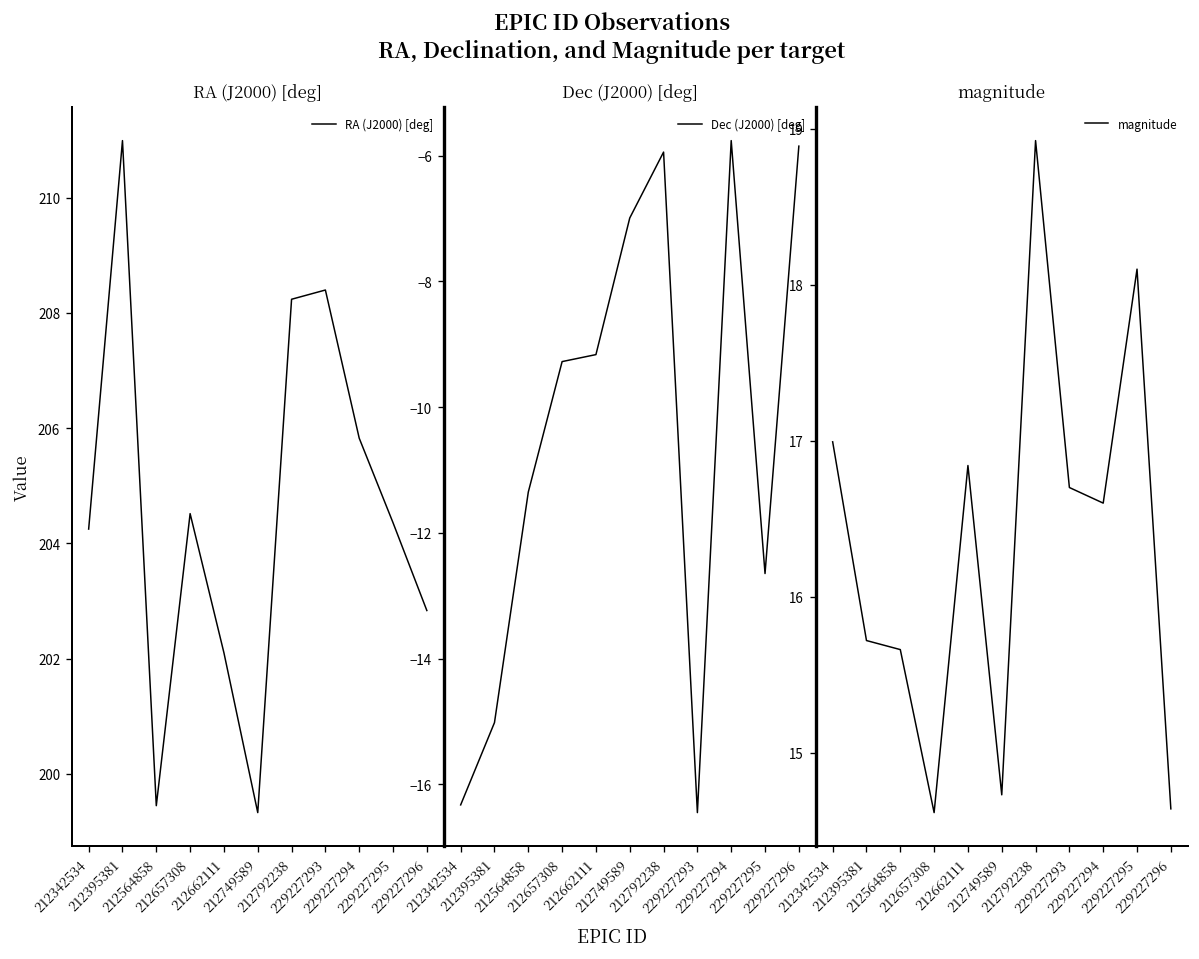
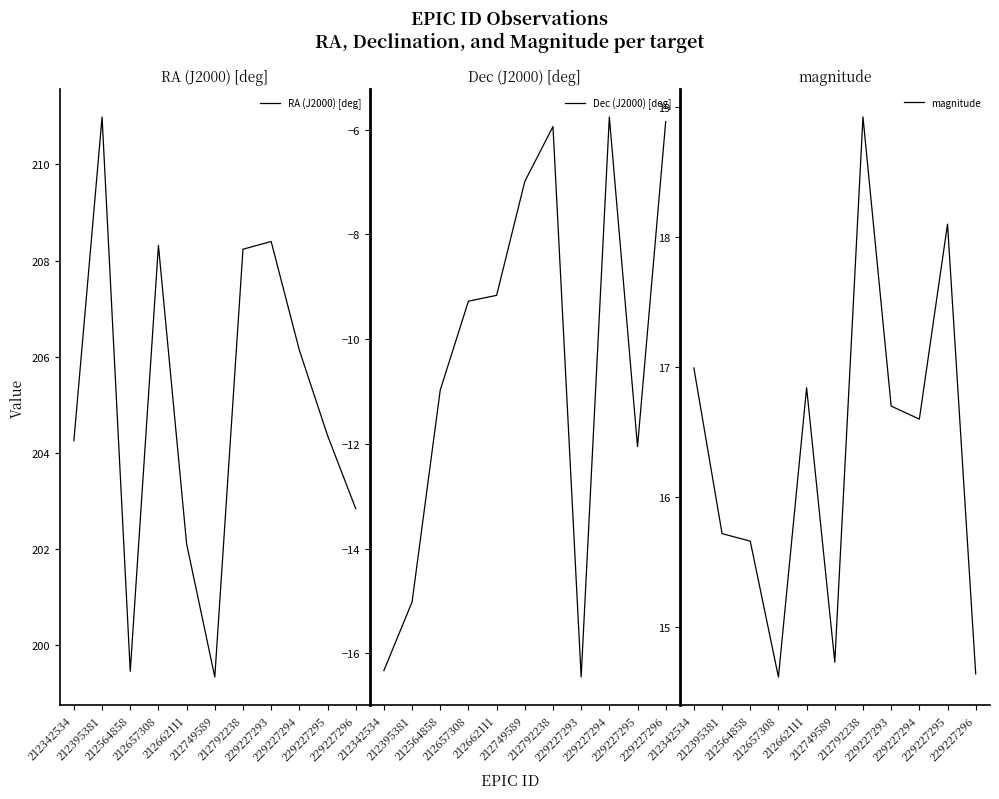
RA (J2000) [deg], 212657308: 204.5 -> 208.3
RA (J2000) [deg], 229227294: 205.8 -> 206.1
Dec (J2000) [deg], 212564858: -11.4 -> -11.0
Dec (J2000) [deg], 229227295: -12.6 -> -12.1
